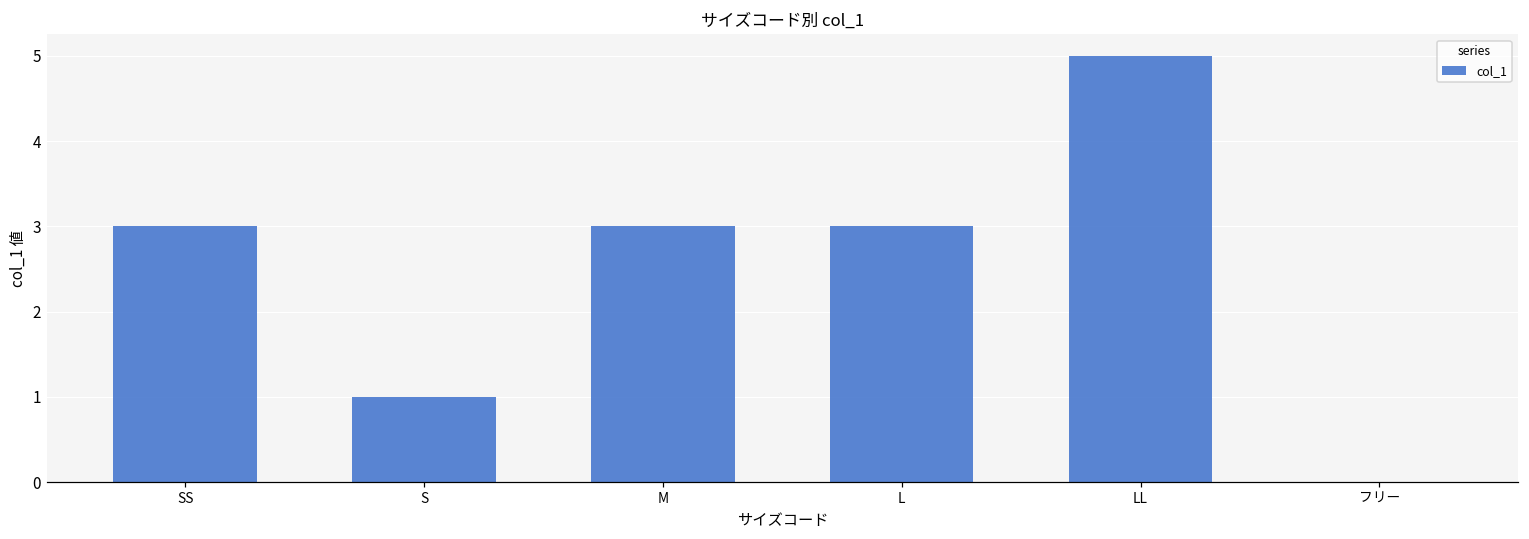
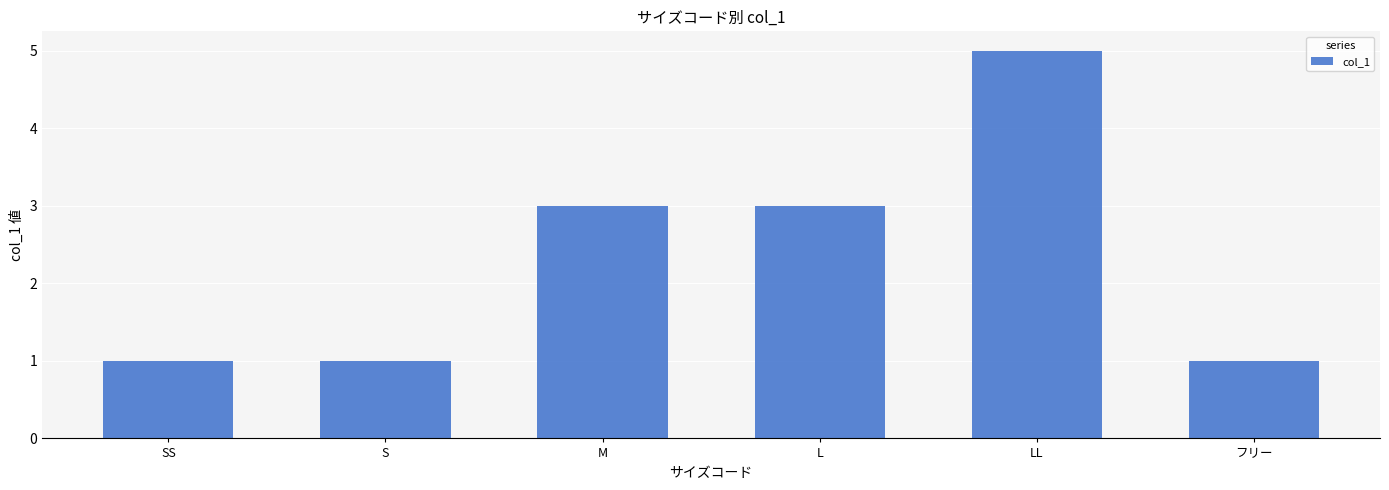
SS: 3 -> 1
フリー: 0 -> 1
